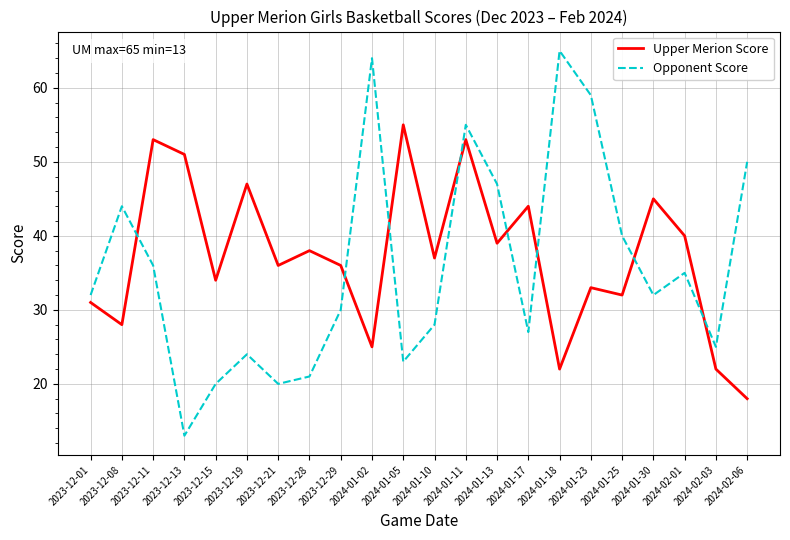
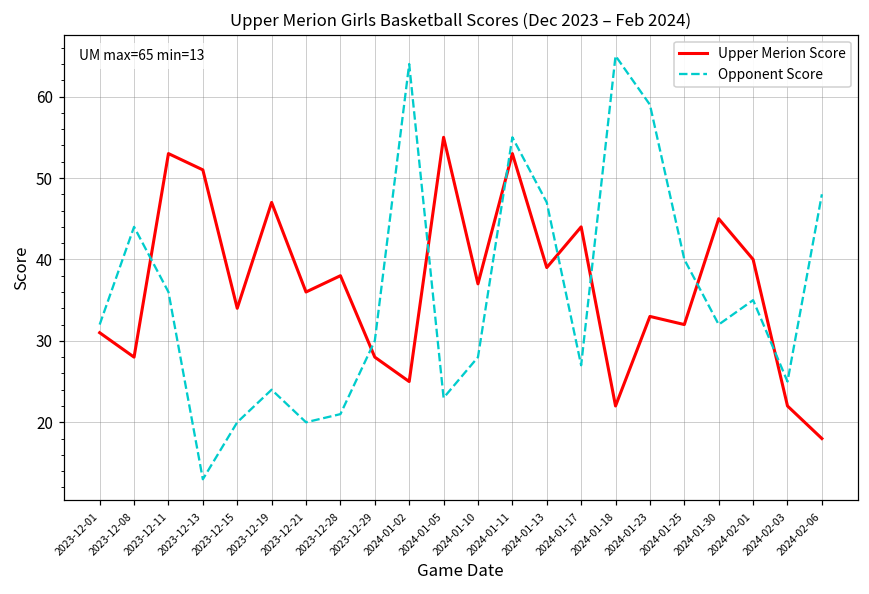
Upper Merion Score, 2023-12-29: 36 -> 28
Opponent Score, 2024-02-06: 50 -> 48
